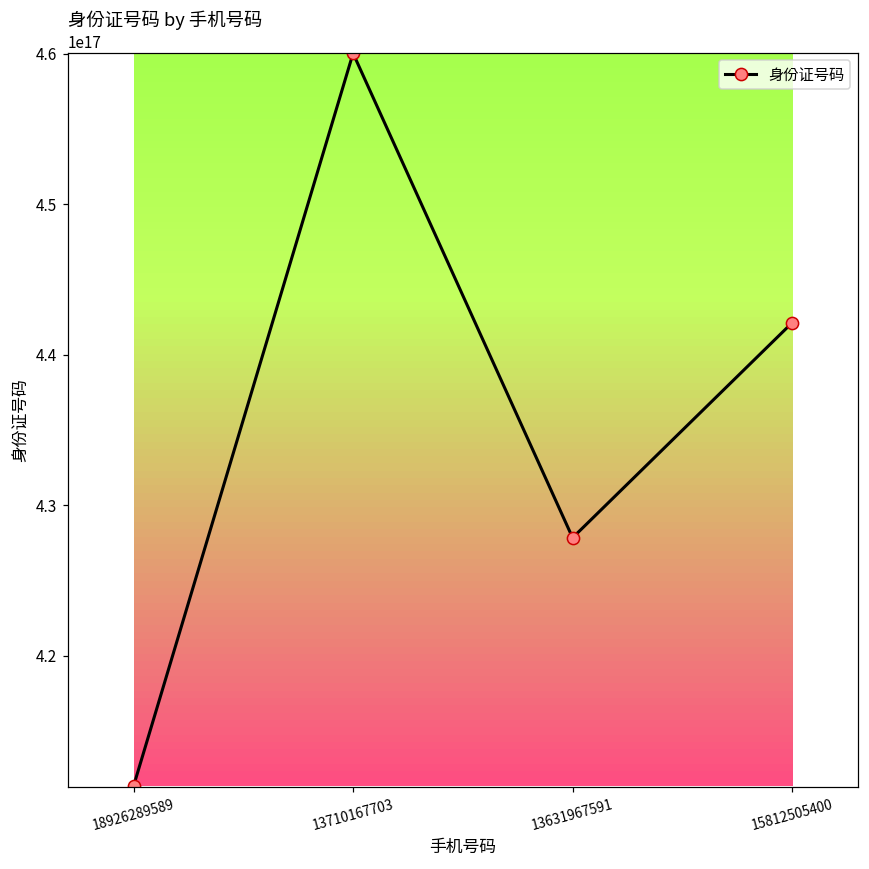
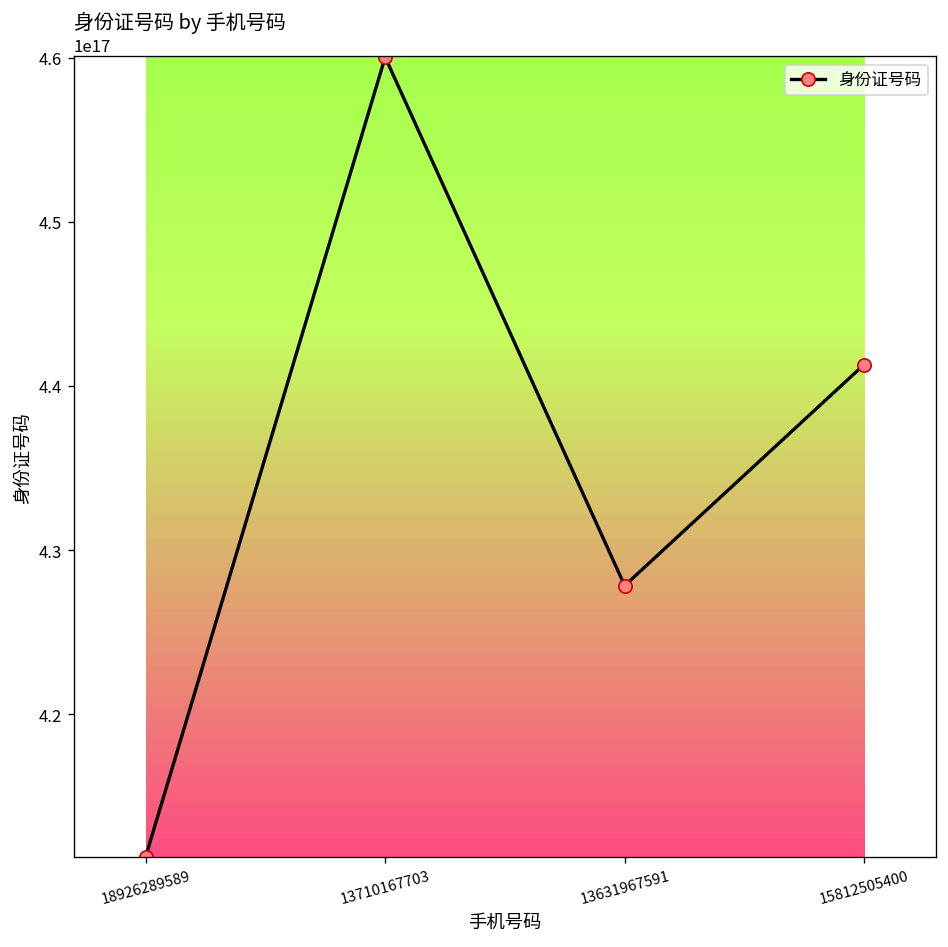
15812505400: 442100000000000000 -> 441300000000000000
